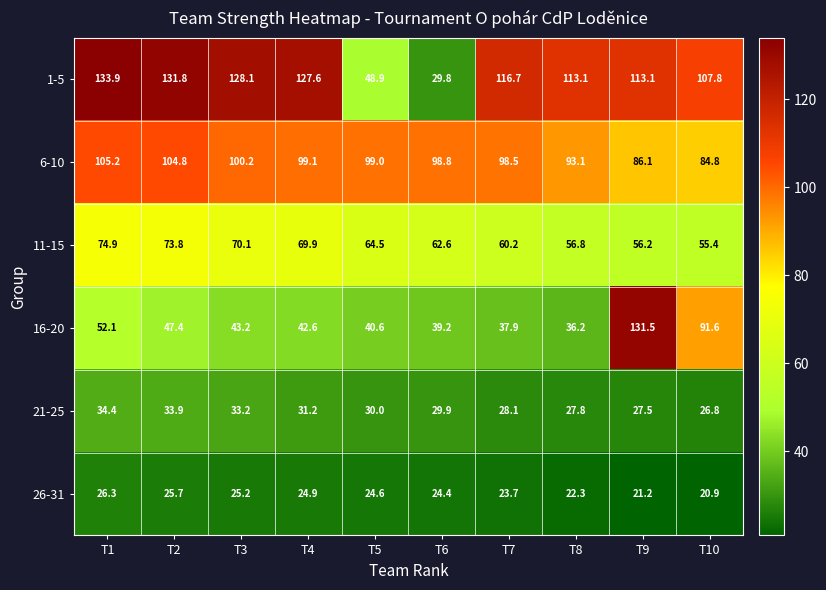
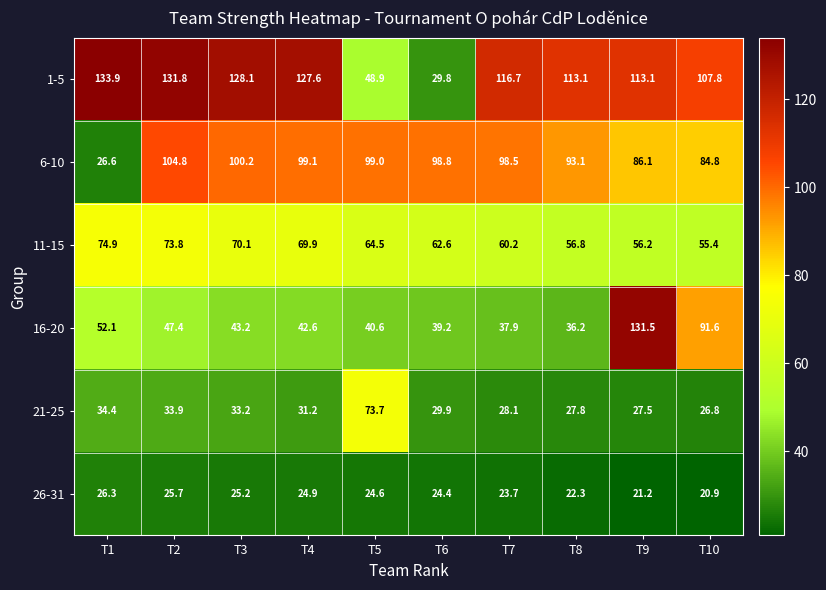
6-10, T1: 105.2 -> 26.6
21-25, T5: 30.0 -> 73.7
